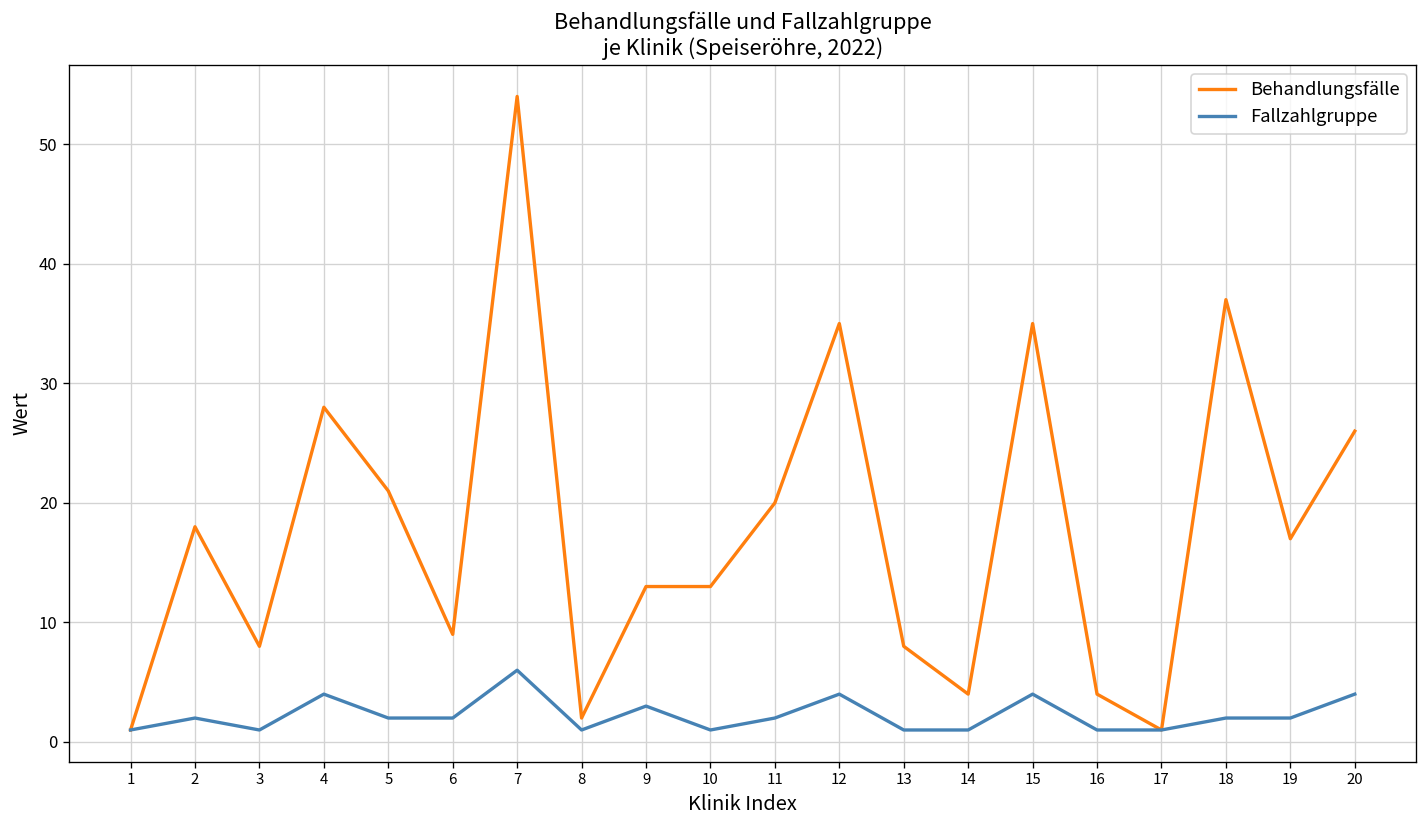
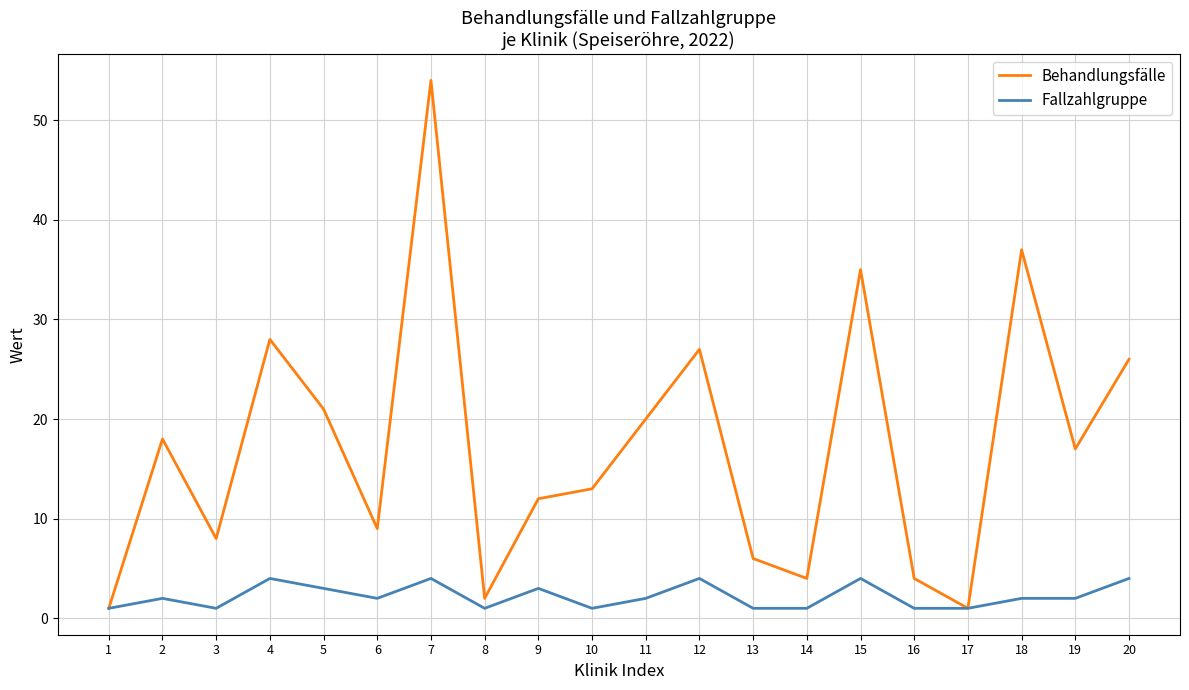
Fallzahlgruppe, 5: 2 -> 3
Fallzahlgruppe, 7: 6 -> 4
Behandlungsfälle, 9: 13 -> 12
Behandlungsfälle, 12: 35 -> 27
Behandlungsfälle, 13: 8 -> 6
